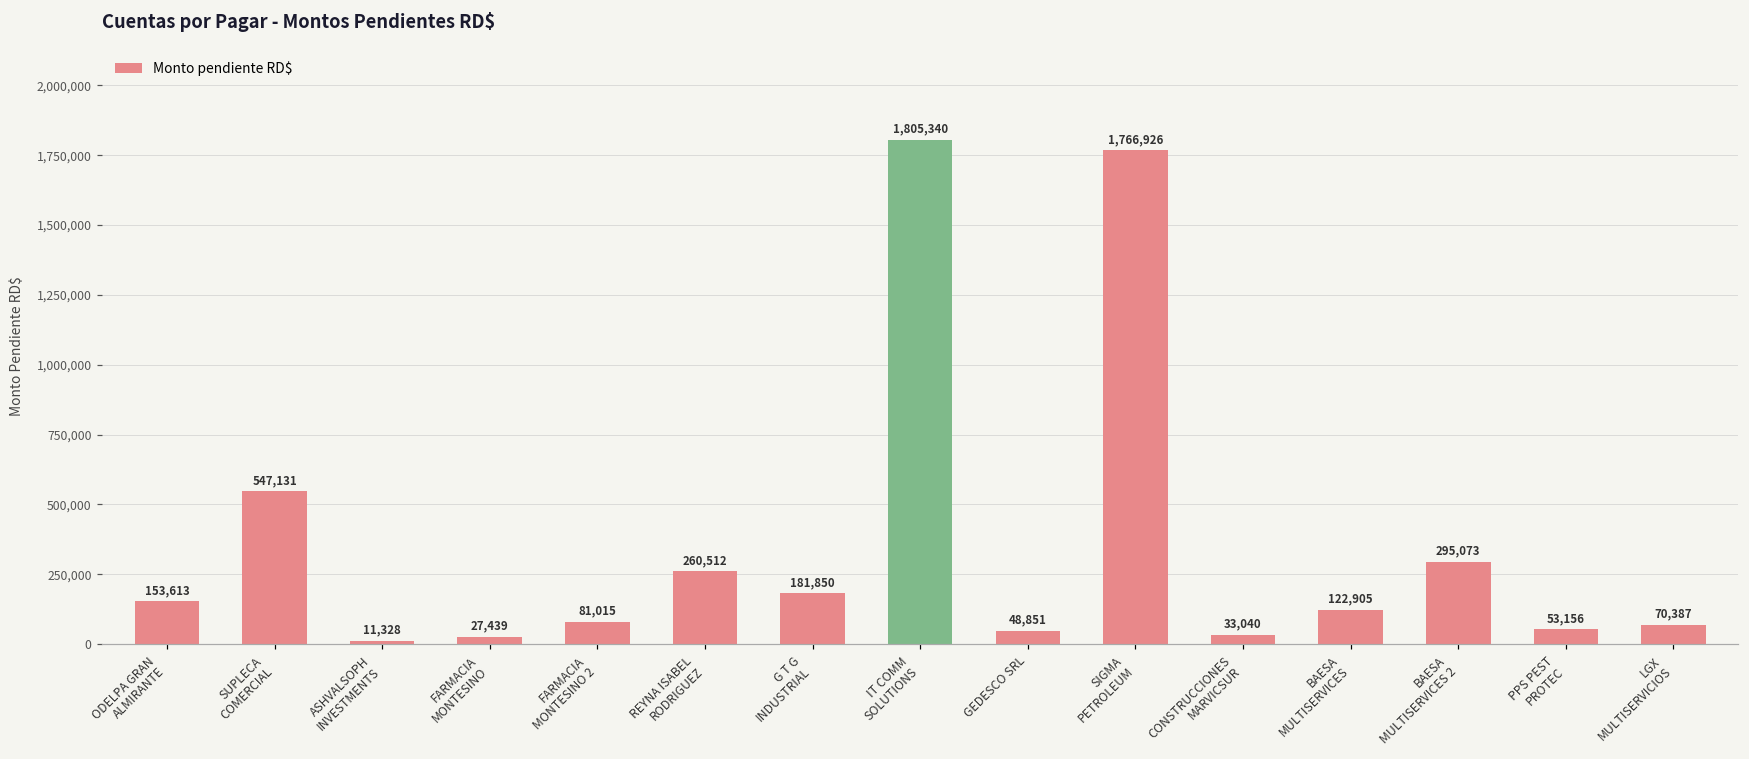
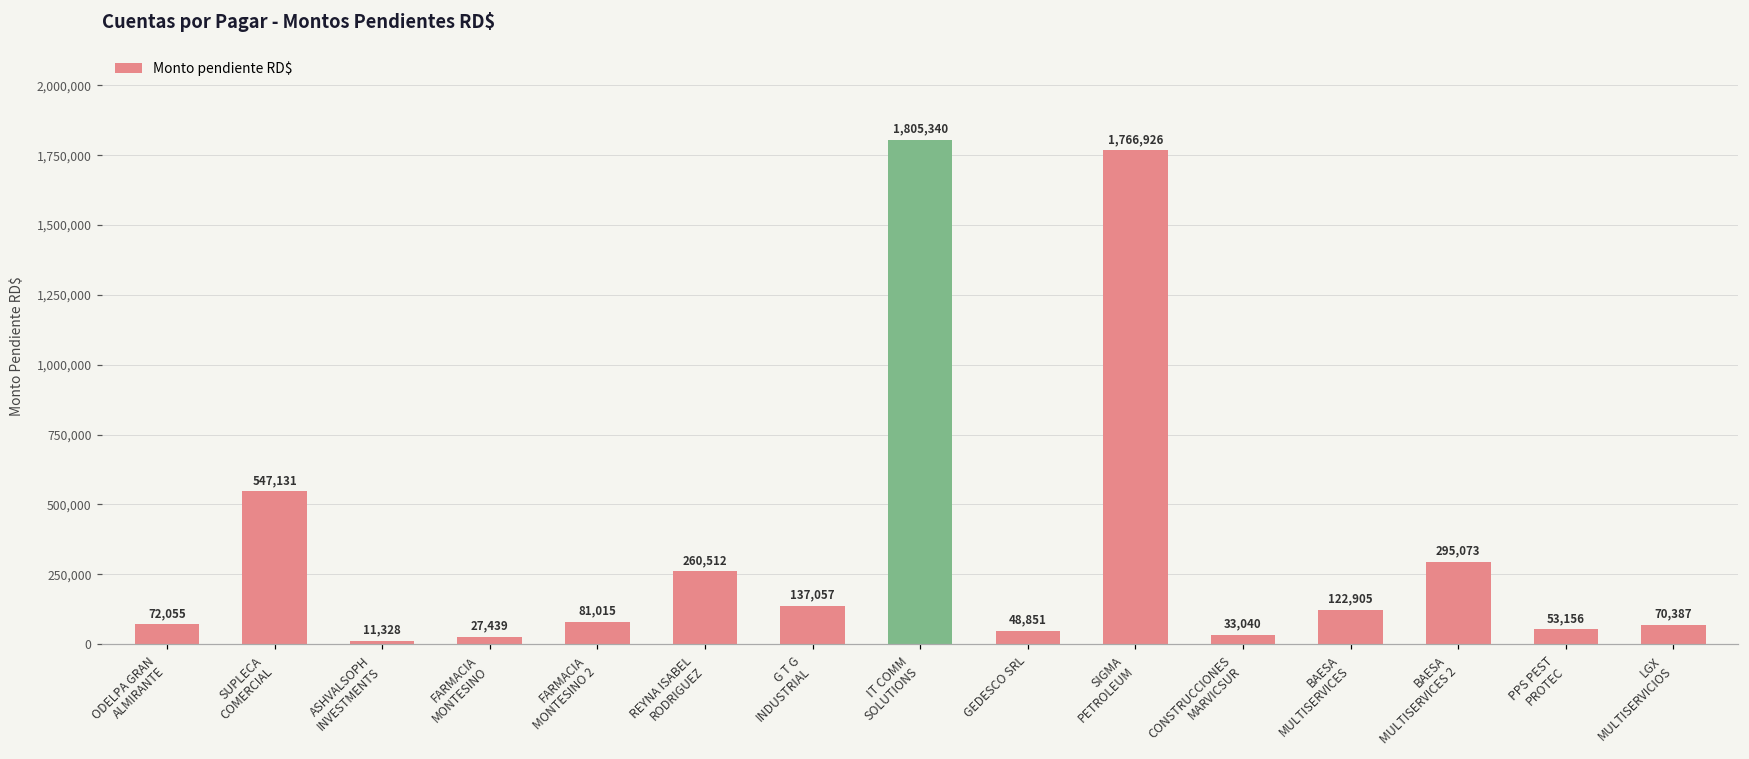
ODELPA GRAN ALMIRANTE: 153,613 -> 72,055
G T G INDUSTRIAL: 181,850 -> 137,057
